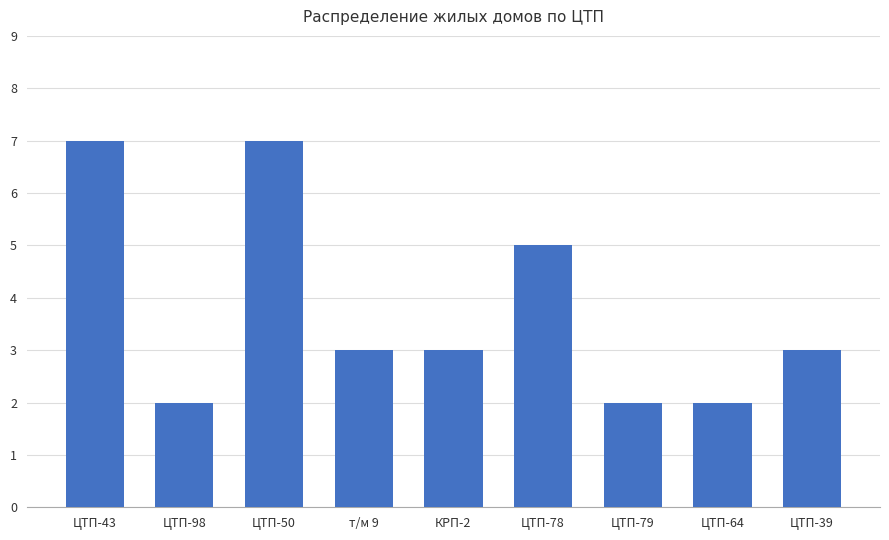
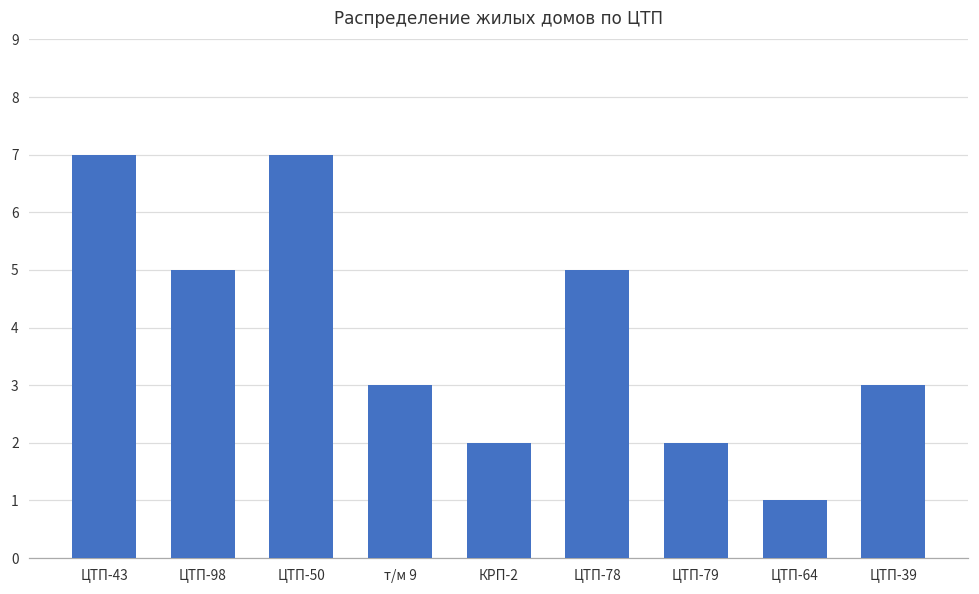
ЦТП-98: 2 -> 5
КРП-2: 3 -> 2
ЦТП-64: 2 -> 1
